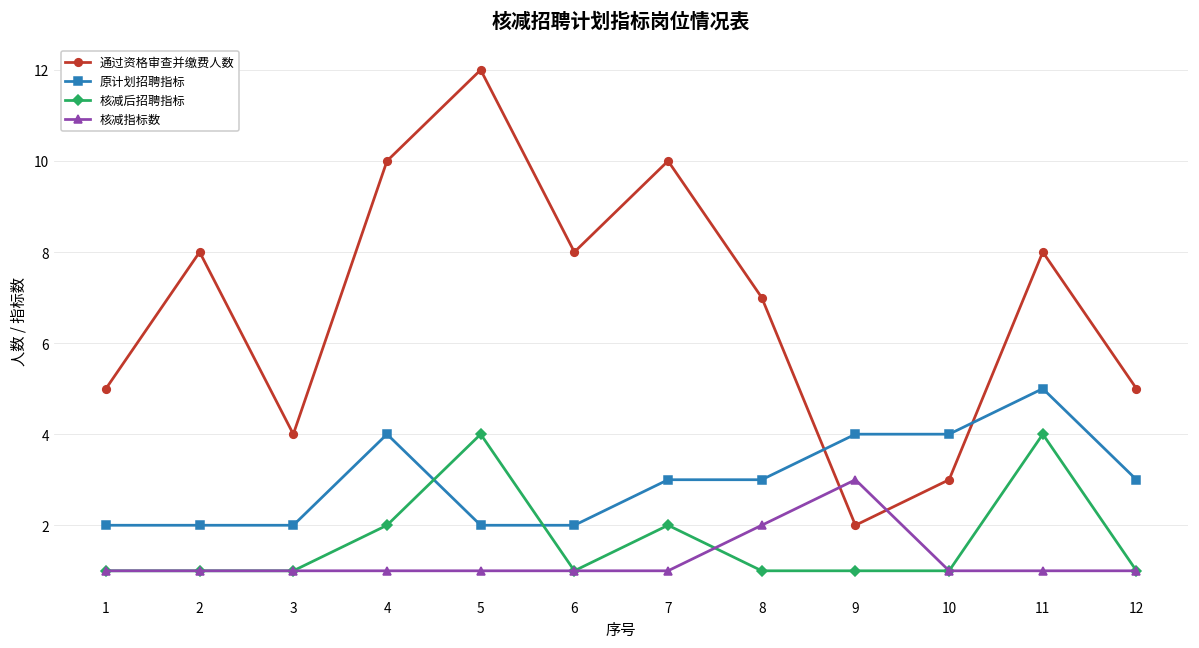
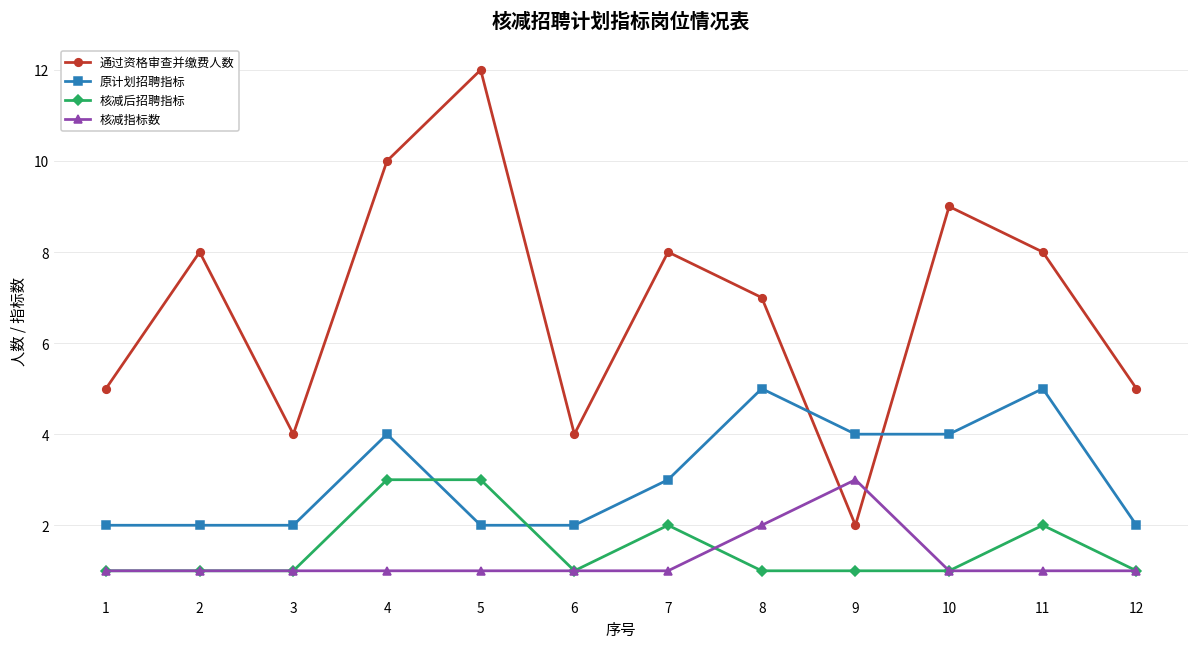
核减后招聘指标, 4: 2 -> 3
核减后招聘指标, 5: 4 -> 3
通过资格审查并缴费人数, 6: 8 -> 4
通过资格审查并缴费人数, 7: 10 -> 8
原计划招聘指标, 8: 3 -> 5
通过资格审查并缴费人数, 10: 3 -> 9
核减后招聘指标, 11: 4 -> 2
原计划招聘指标, 12: 3 -> 2
